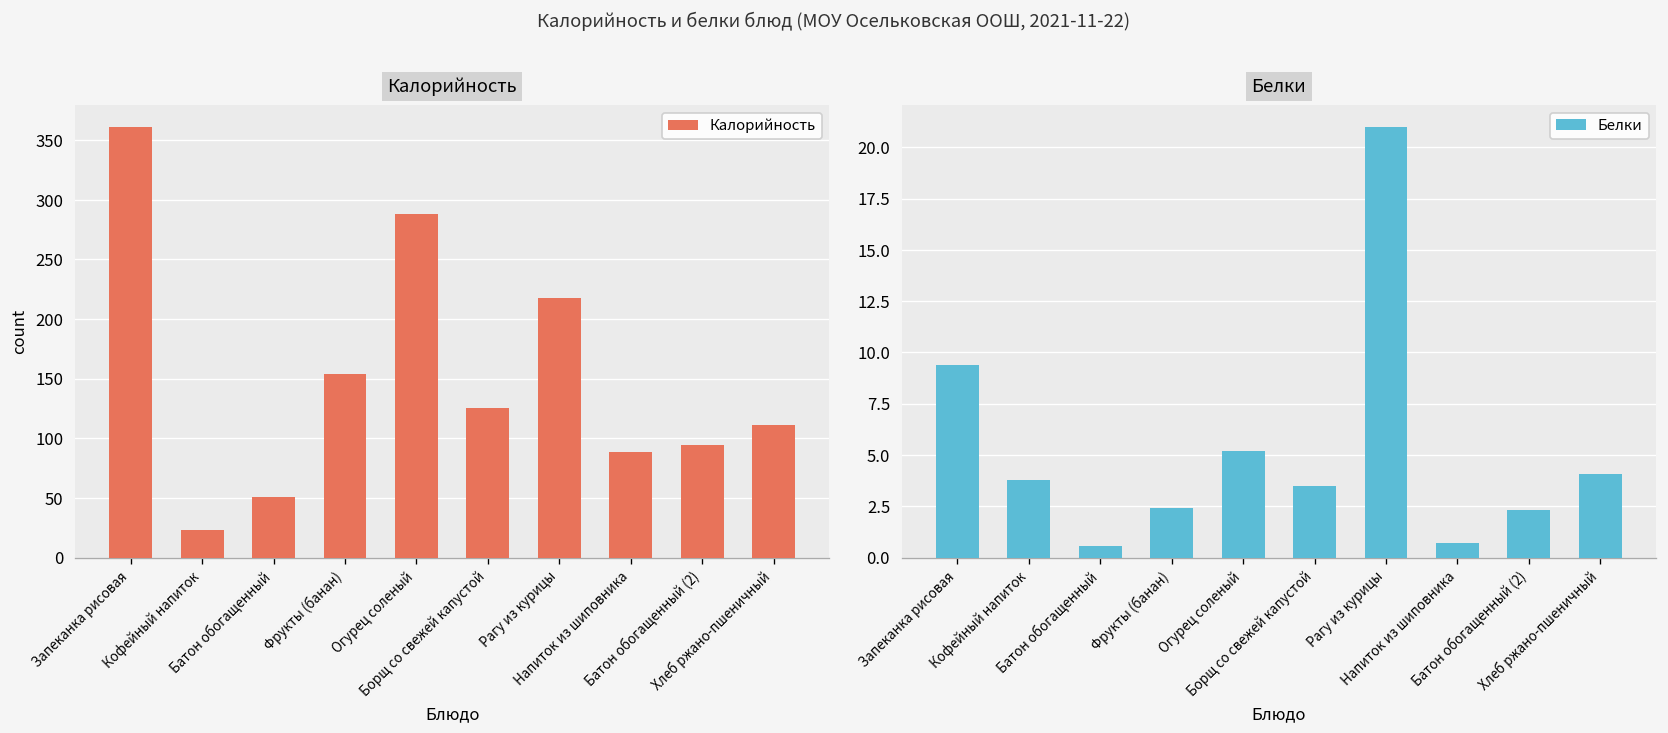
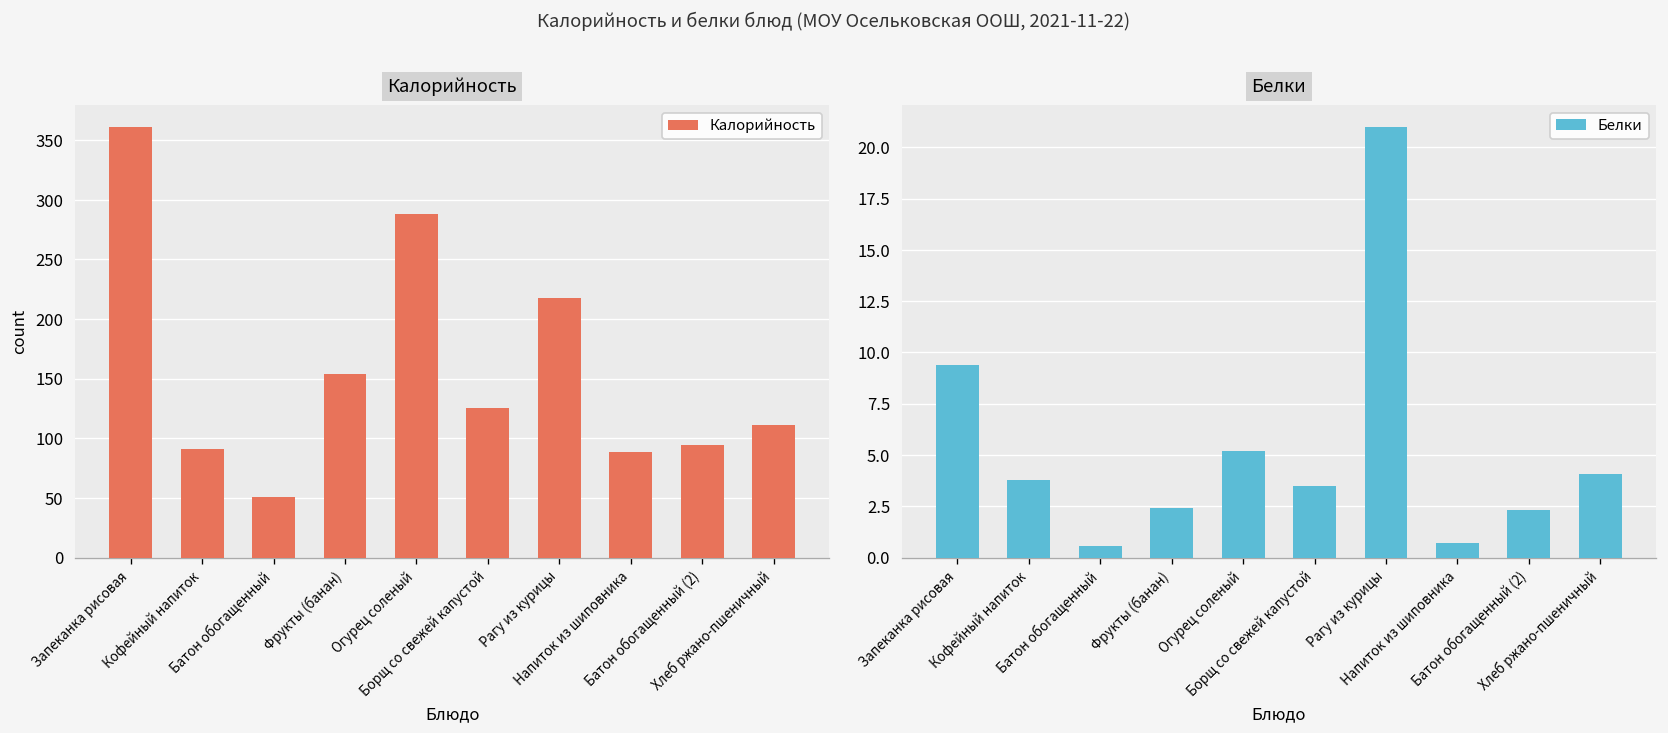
Калорийность, Кофейный напиток: 20 -> 90
